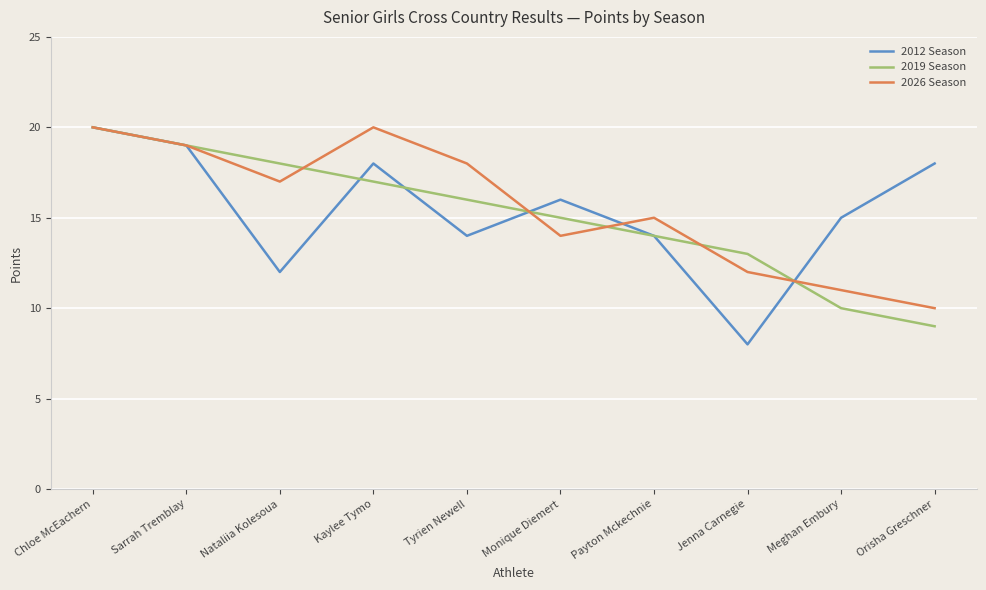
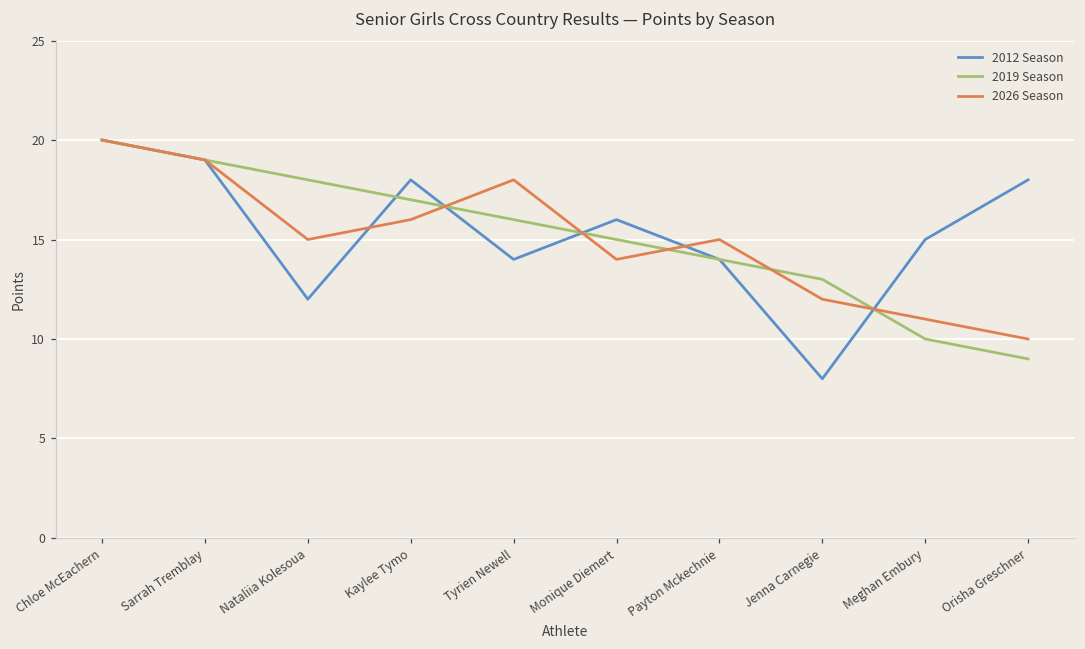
2026 Season, Nataliia Kolesoua: 17 -> 15
2026 Season, Kaylee Tymo: 20 -> 16
